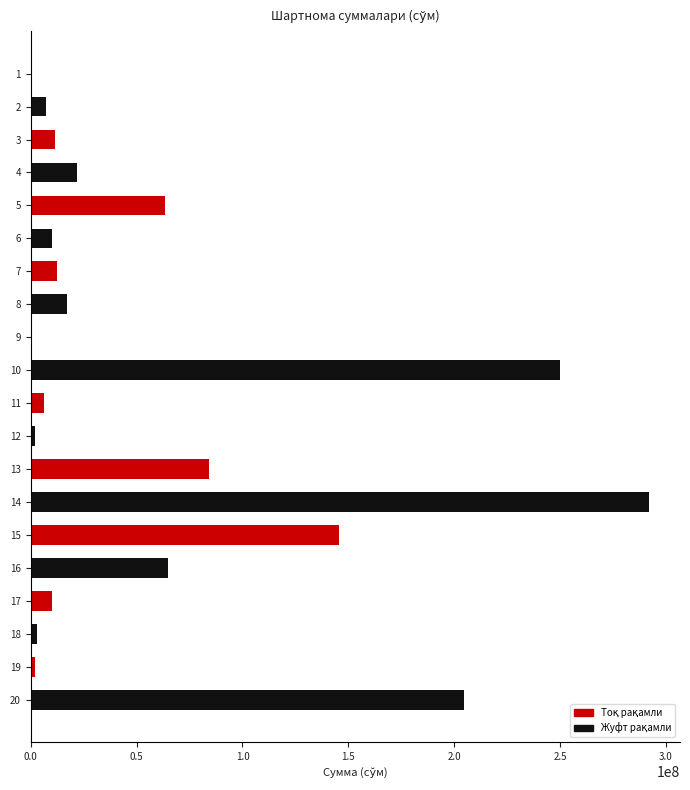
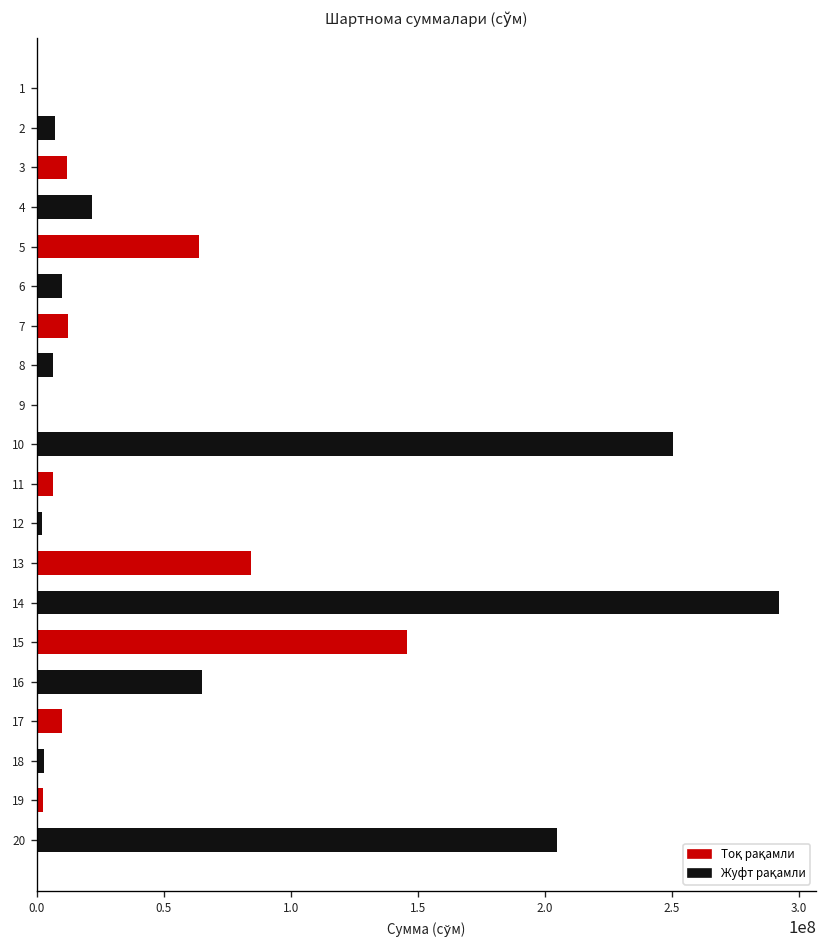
8: 17000000 -> 6000000
